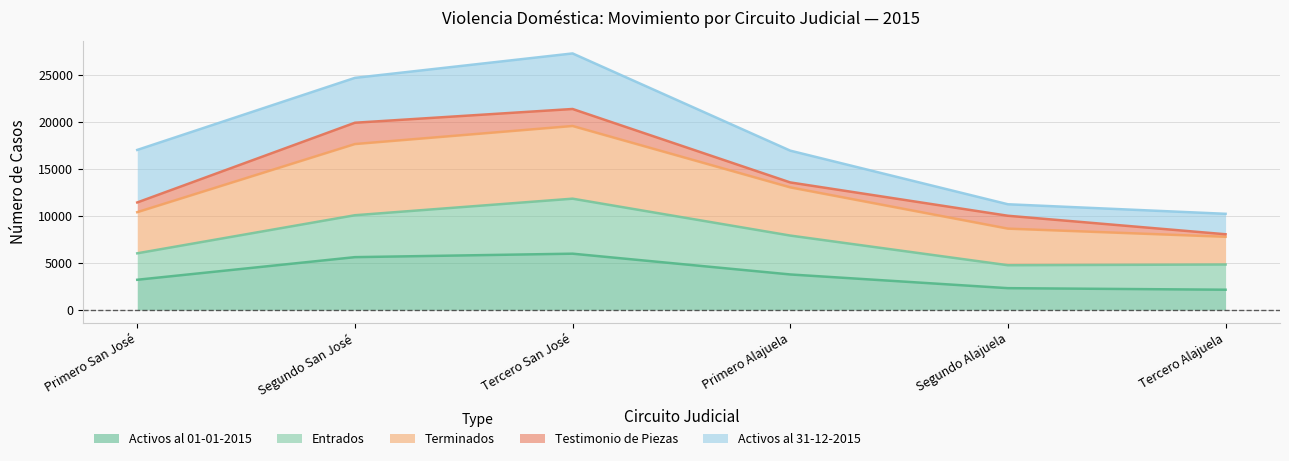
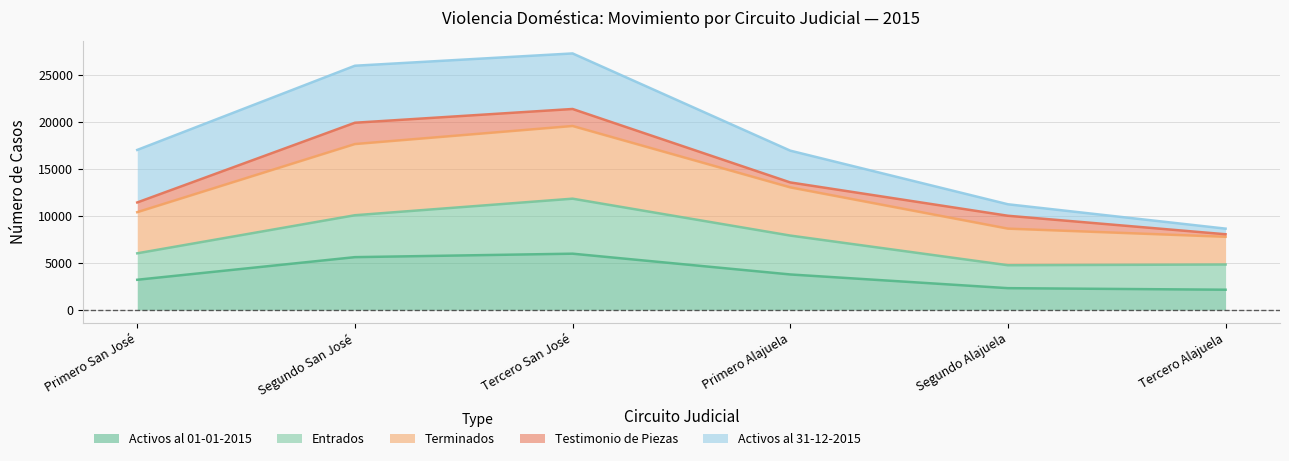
Activos al 31-12-2015, Segundo San José: 5000 -> 6000
Activos al 31-12-2015, Tercero Alajuela: 2000 -> 1000
